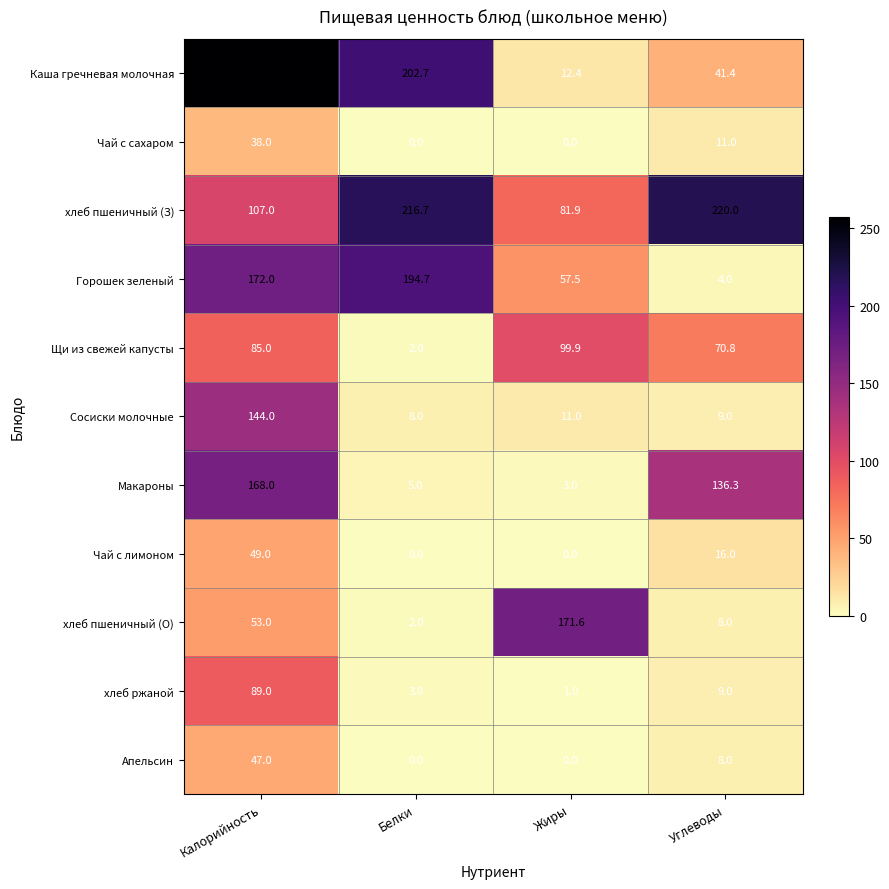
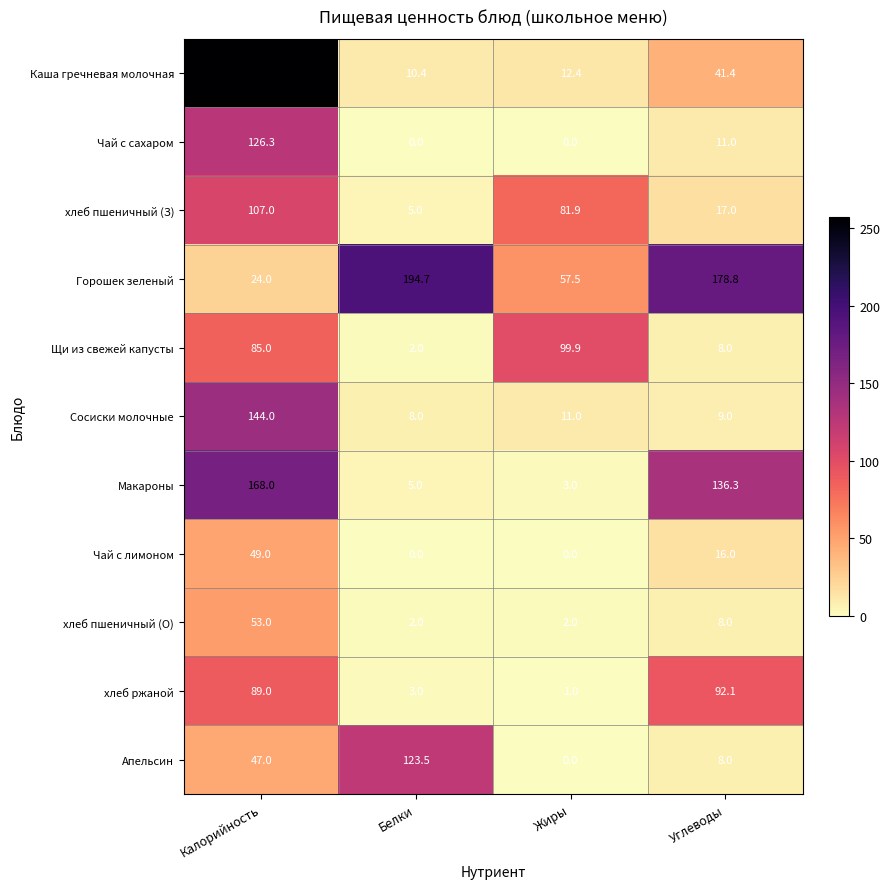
Каша гречневая молочная, Белки: 202.7 -> 10.4
Чай с сахаром, Калорийность: 38.0 -> 126.3
хлеб пшеничный (З), Белки: 216.7 -> 5.0
хлеб пшеничный (З), Углеводы: 220.0 -> 17.0
Горошек зеленый, Калорийность: 172.0 -> 24.0
Горошек зеленый, Углеводы: 4.0 -> 178.8
Щи из свежей капусты, Углеводы: 70.8 -> 8.0
хлеб пшеничный (О), Жиры: 171.6 -> 2.0
хлеб ржаной, Углеводы: 9.0 -> 92.1
Апельсин, Белки: 0.0 -> 123.5
